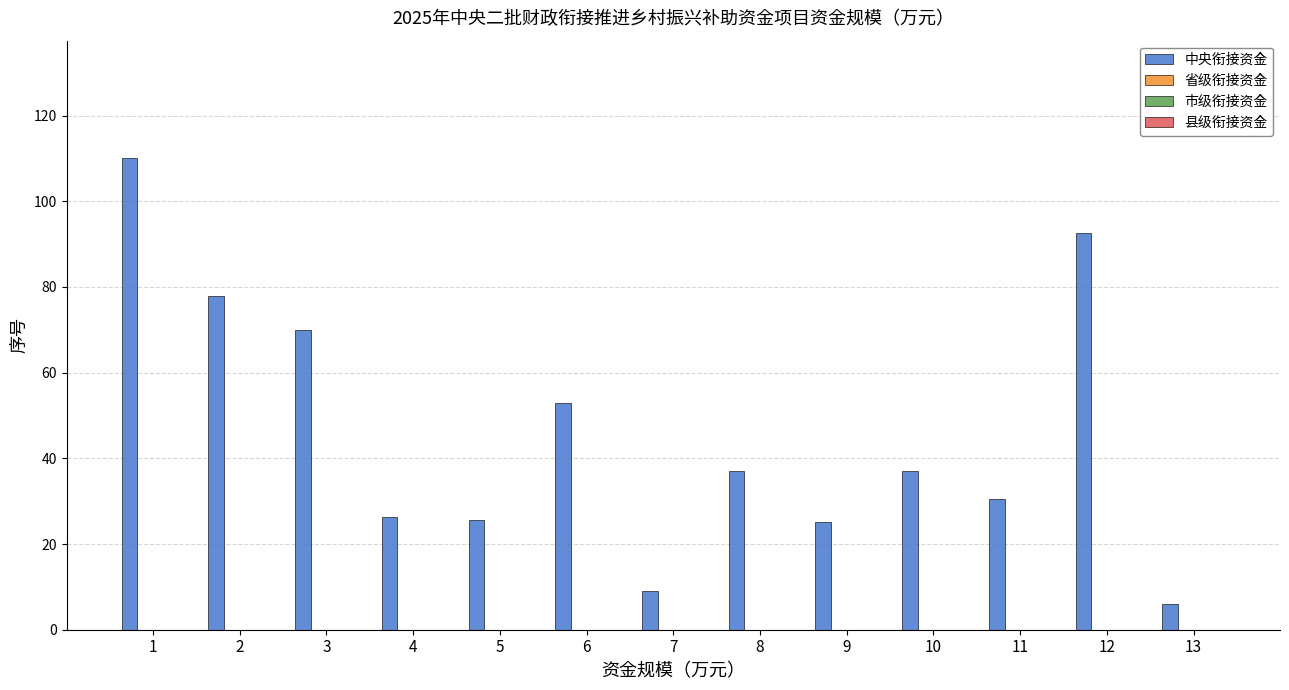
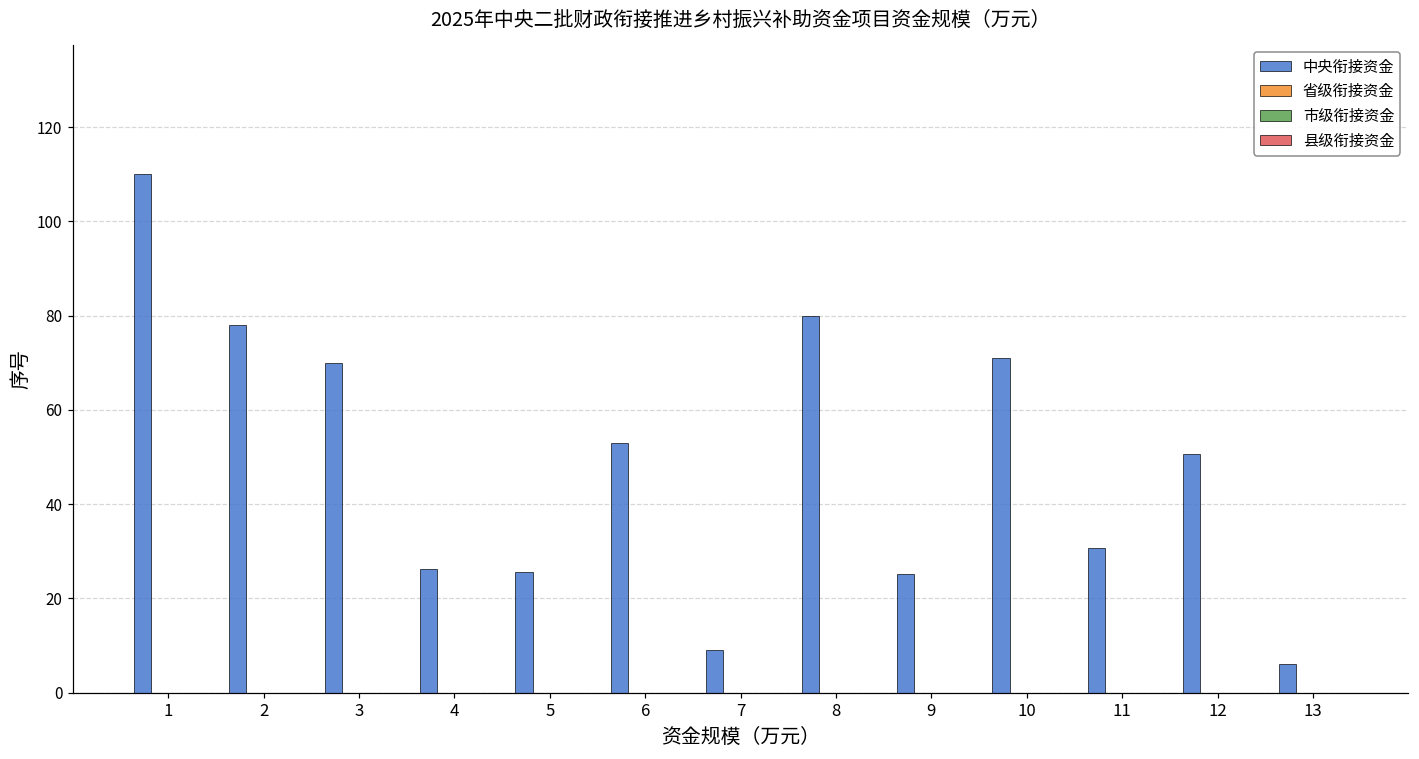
中央衔接资金, 8: 37 -> 80
中央衔接资金, 10: 37 -> 71
中央衔接资金, 12: 93 -> 51
